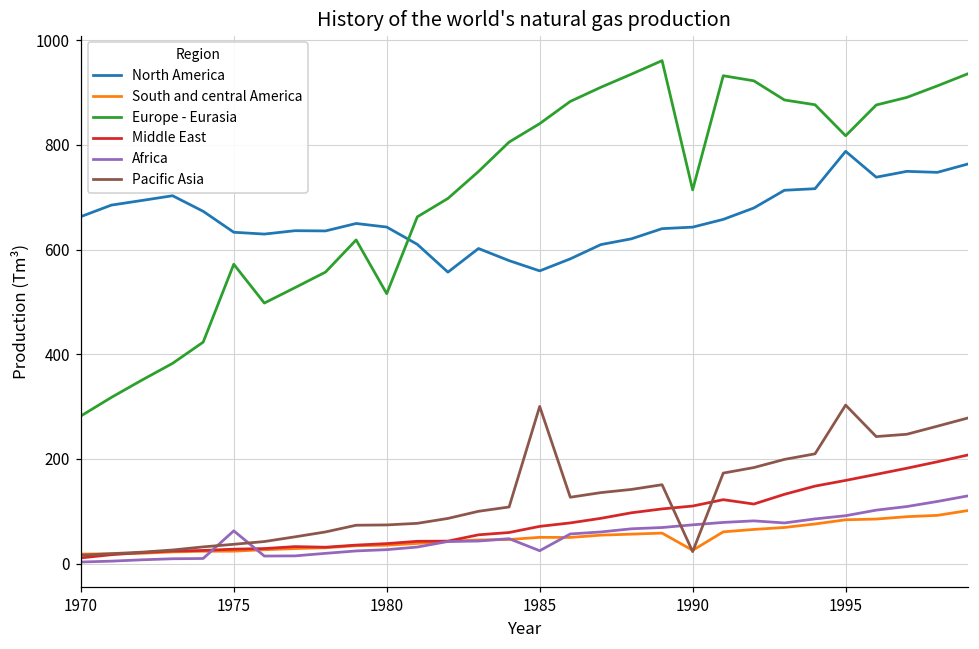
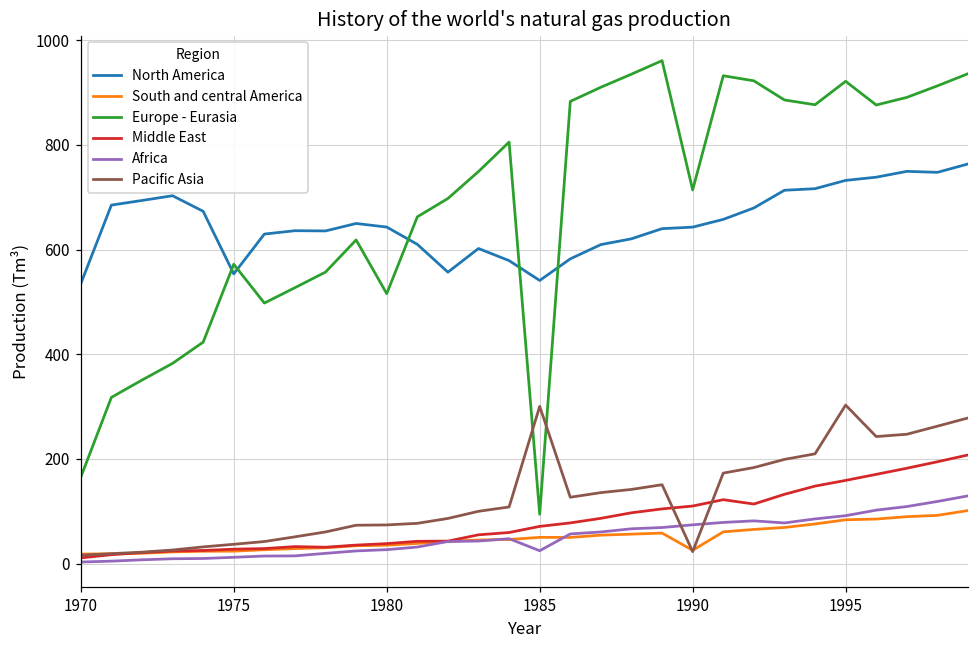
North America, 1970: 660 -> 530
Europe - Eurasia, 1970: 280 -> 170
North America, 1975: 630 -> 550
Africa, 1975: 60 -> 10
North America, 1985: 560 -> 540
Europe - Eurasia, 1985: 840 -> 90
North America, 1995: 790 -> 730
Europe - Eurasia, 1995: 820 -> 920
